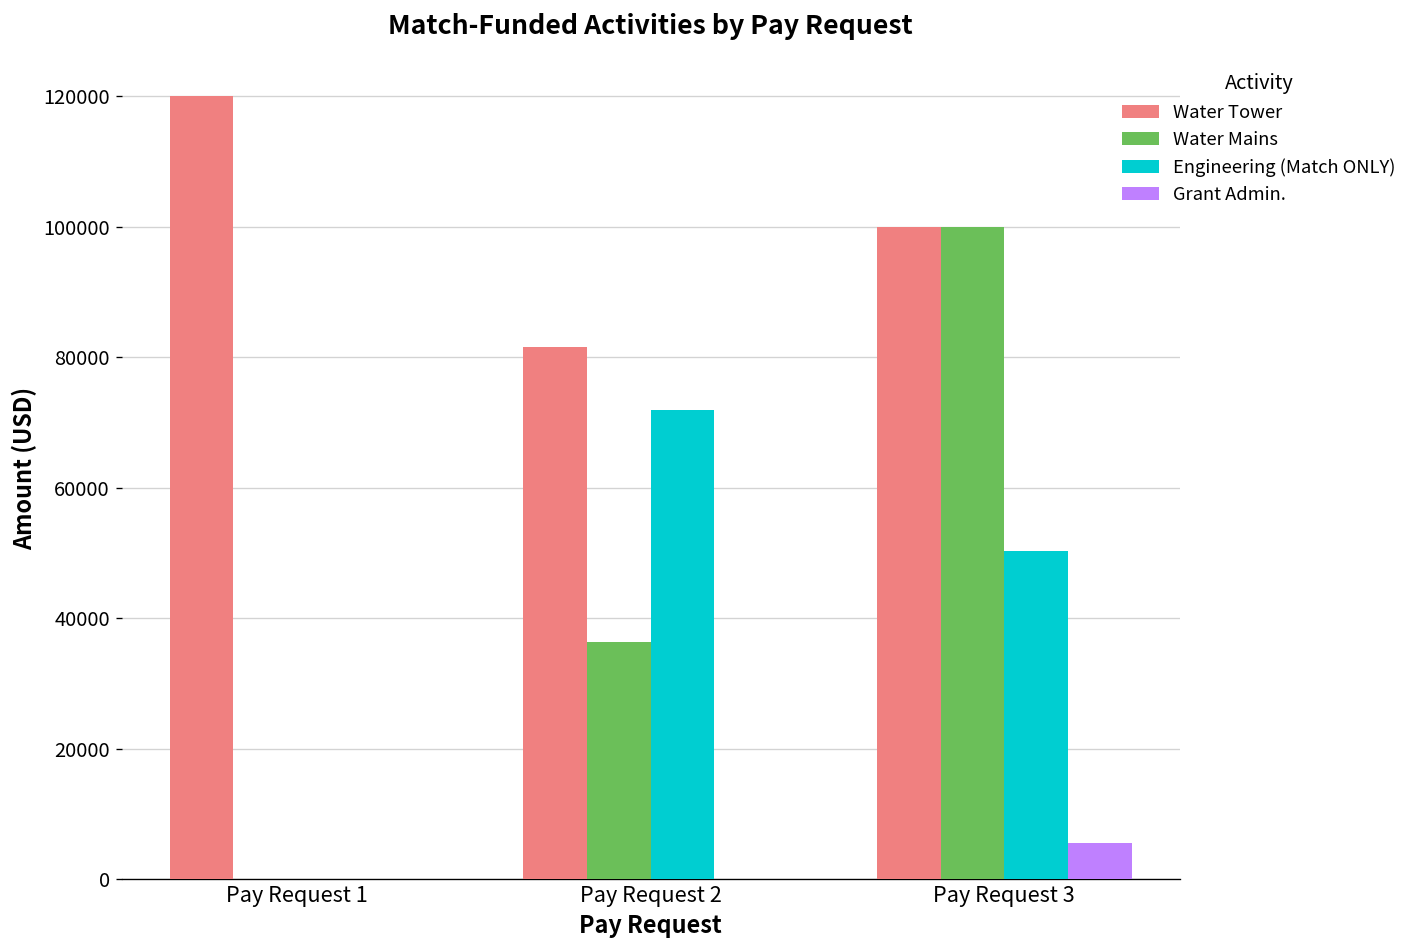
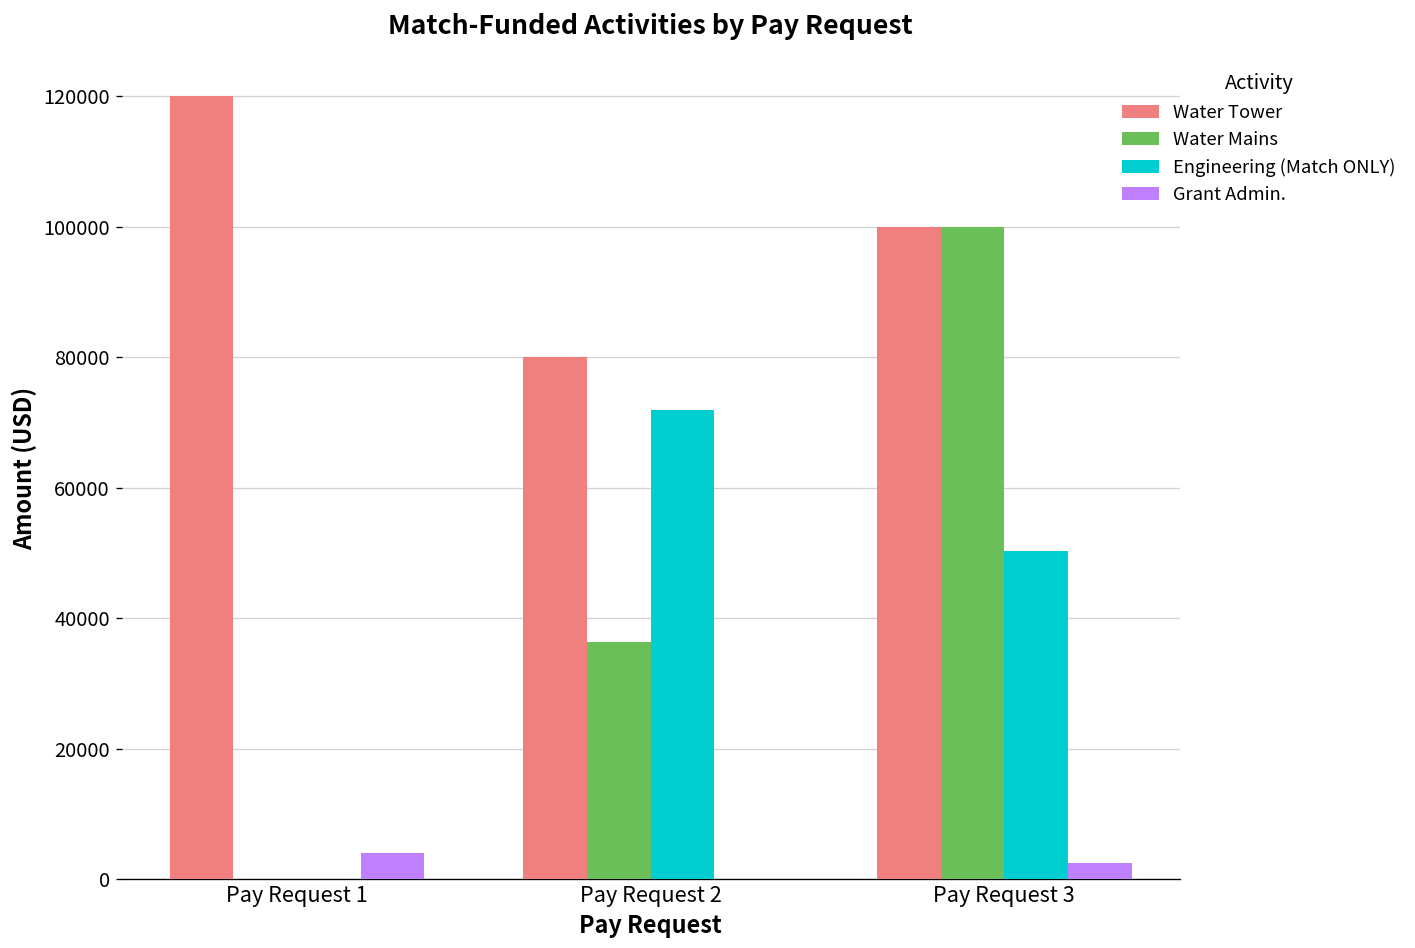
Grant Admin., Pay Request 1: 0 -> 4000
Water Tower, Pay Request 2: 82000 -> 80000
Grant Admin., Pay Request 3: 5000 -> 3000
